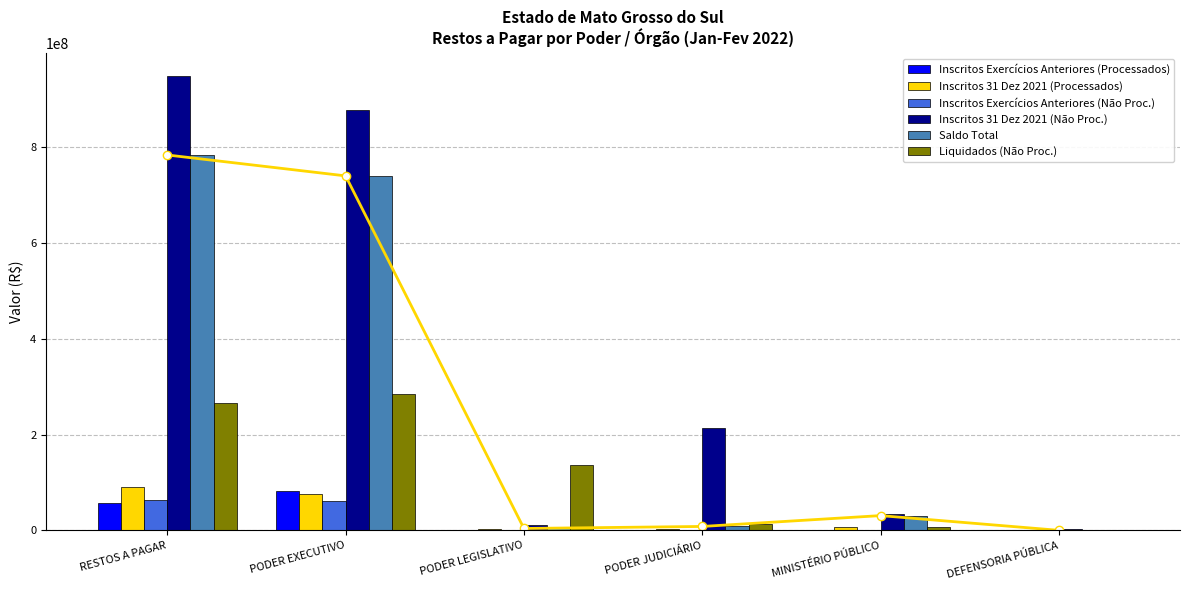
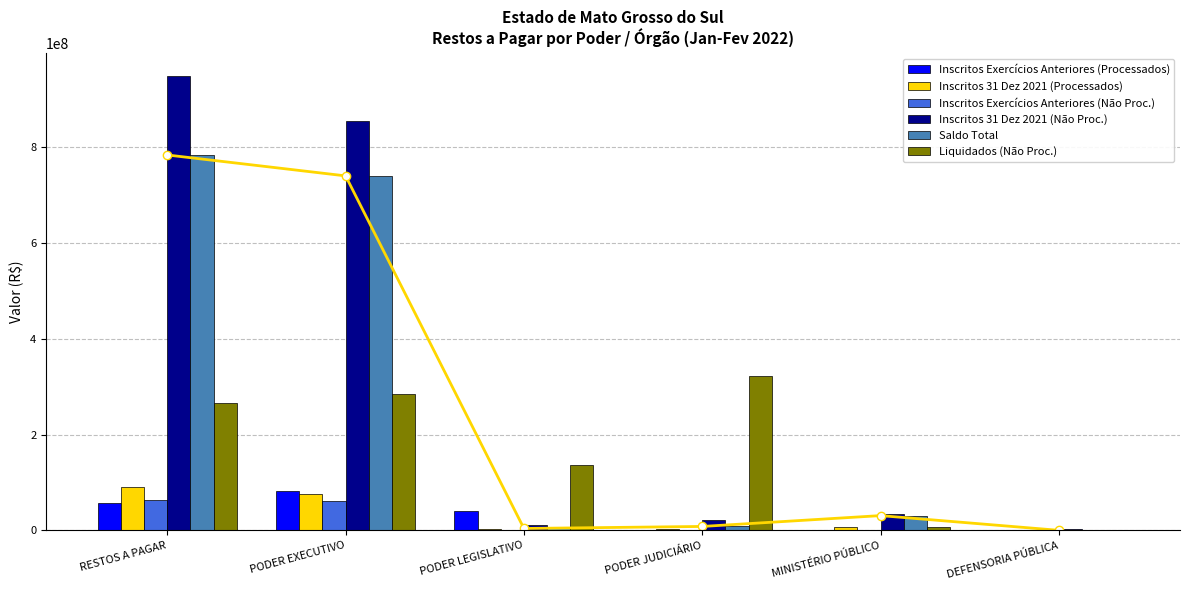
Inscritos 31 Dez 2021 (Não Proc.), PODER EXECUTIVO: 880000000 -> 860000000
Inscritos Exercícios Anteriores (Processados), PODER LEGISLATIVO: 0 -> 40000000
Inscritos 31 Dez 2021 (Não Proc.), PODER JUDICIÁRIO: 210000000 -> 20000000
Liquidados (Não Proc.), PODER JUDICIÁRIO: 10000000 -> 320000000
